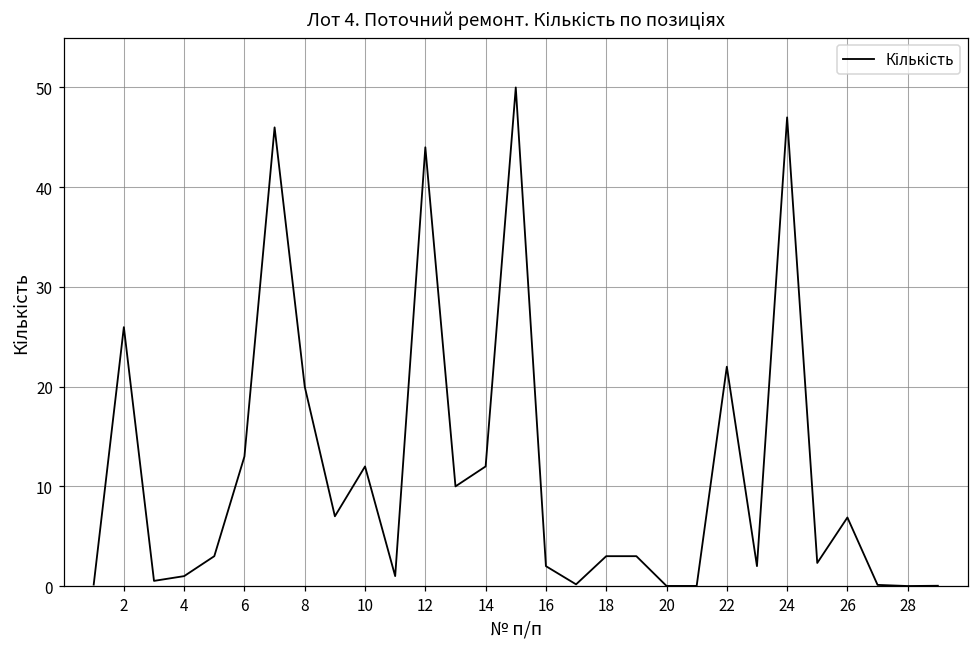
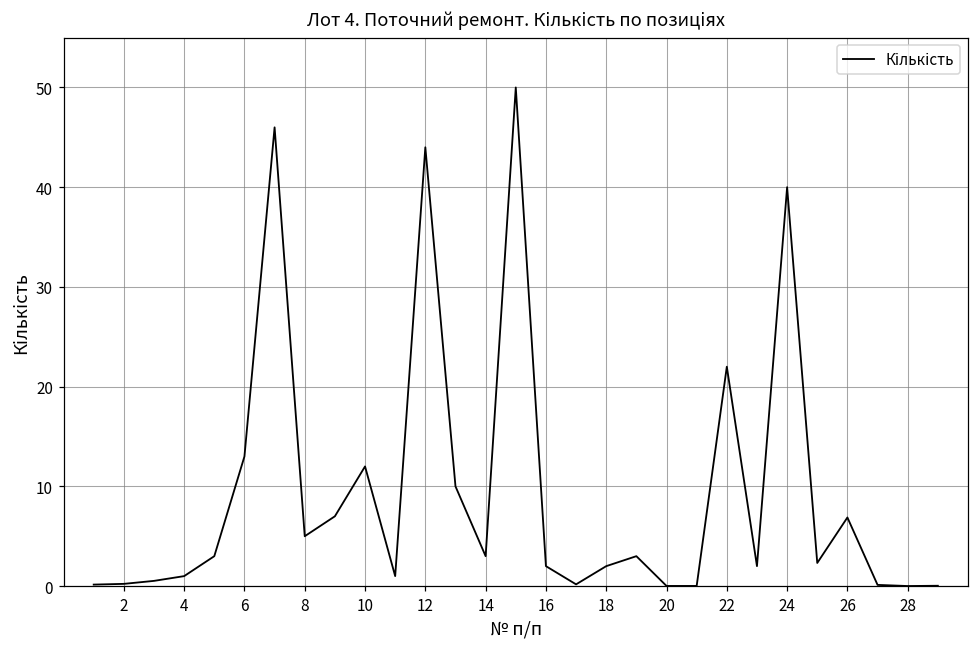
2: 26 -> 0
8: 20 -> 5
14: 12 -> 3
18: 3 -> 2
24: 47 -> 40
